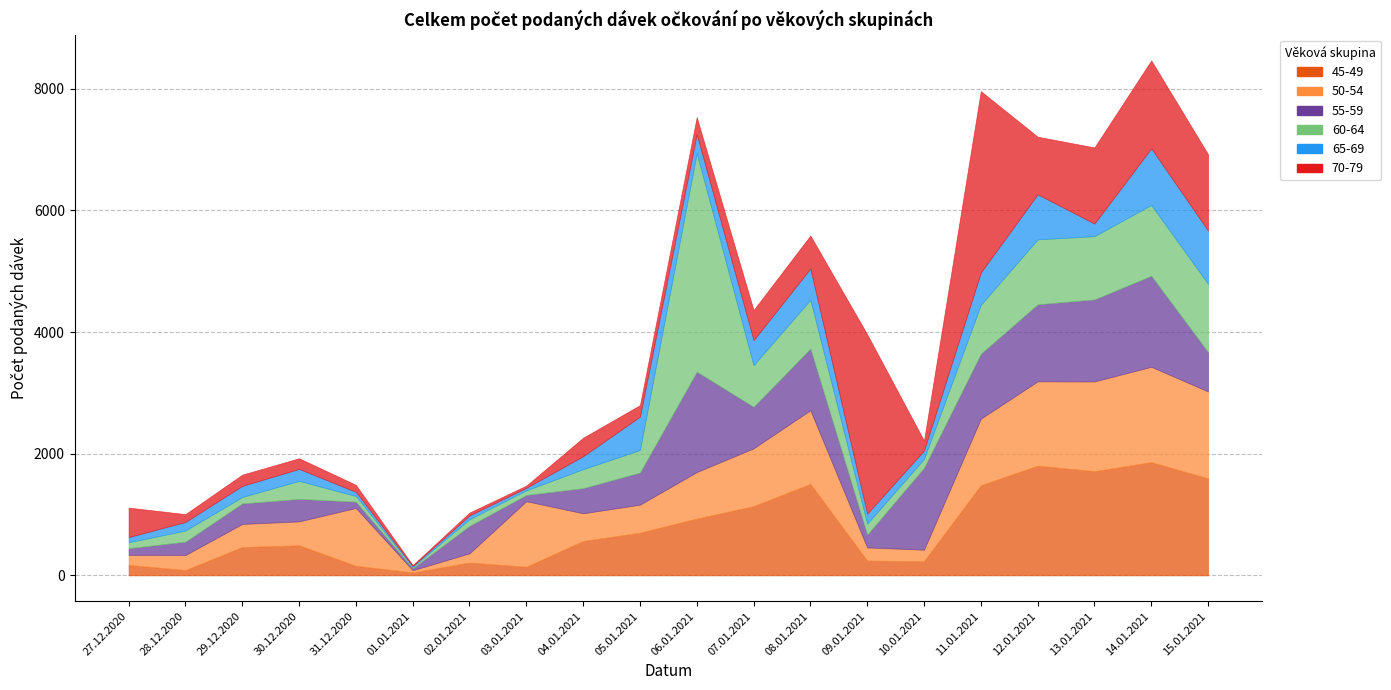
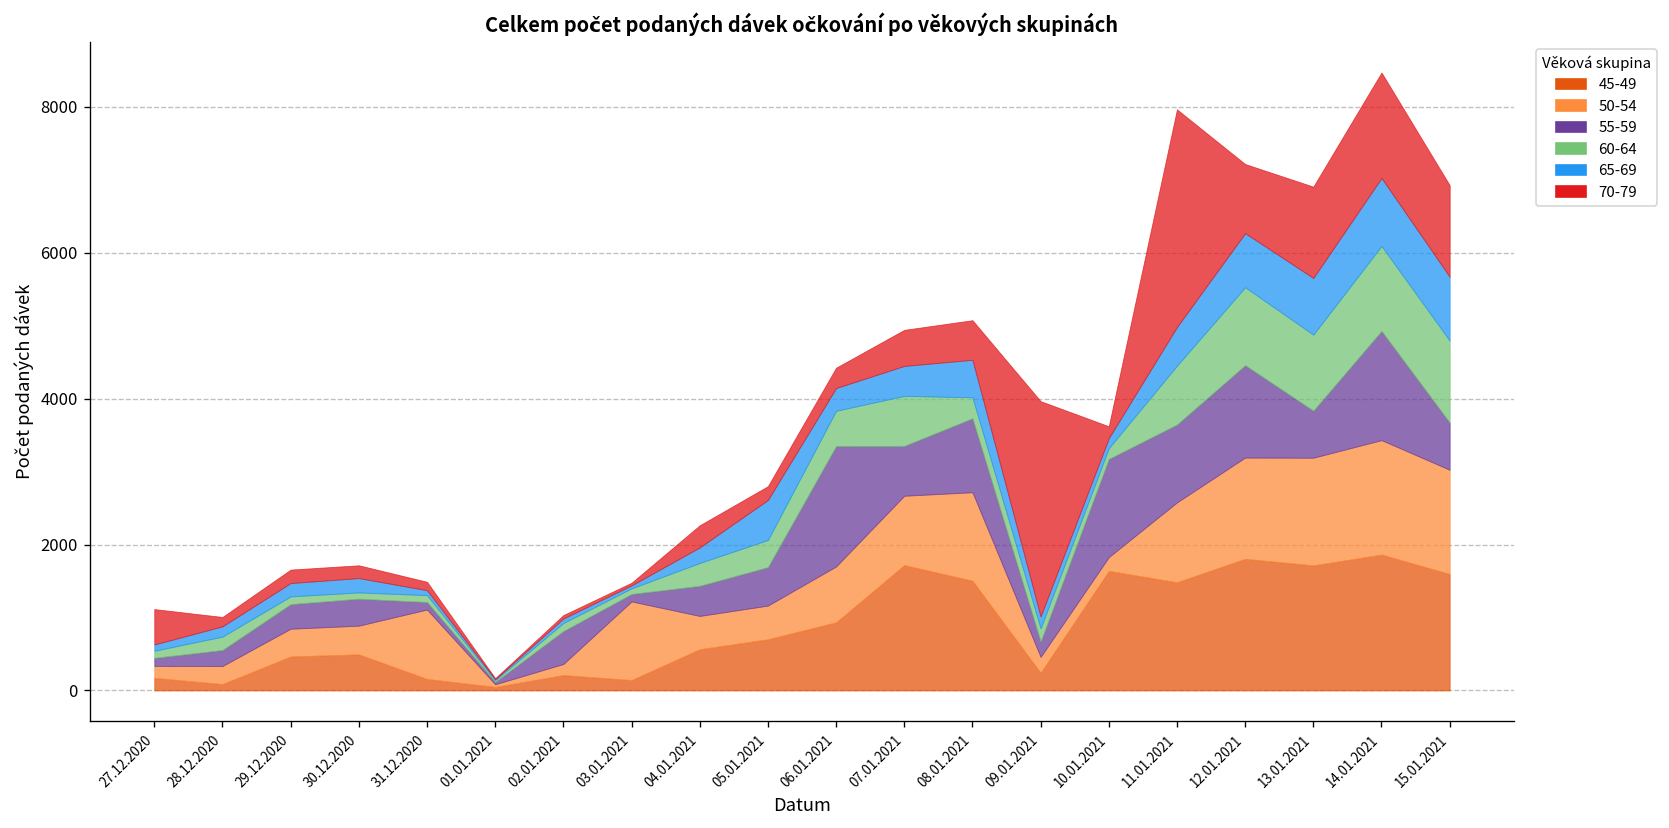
60-64, 30.12.2020: 300 -> 100
60-64, 06.01.2021: 3600 -> 500
45-49, 07.01.2021: 1100 -> 1700
60-64, 08.01.2021: 800 -> 300
45-49, 10.01.2021: 200 -> 1600
55-59, 13.01.2021: 1300 -> 600
65-69, 13.01.2021: 200 -> 800
